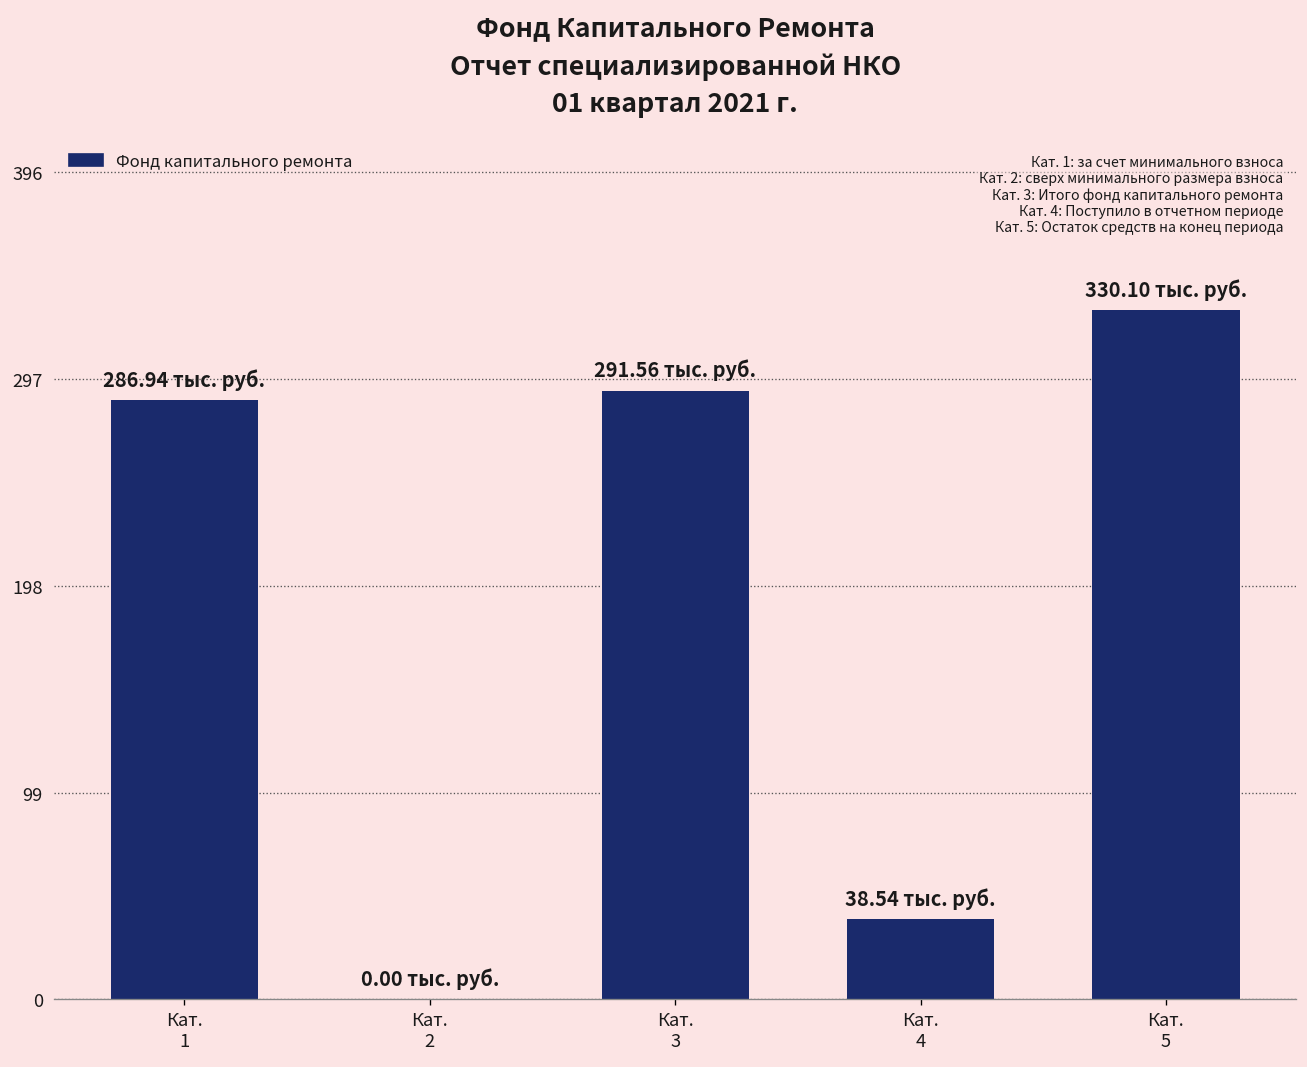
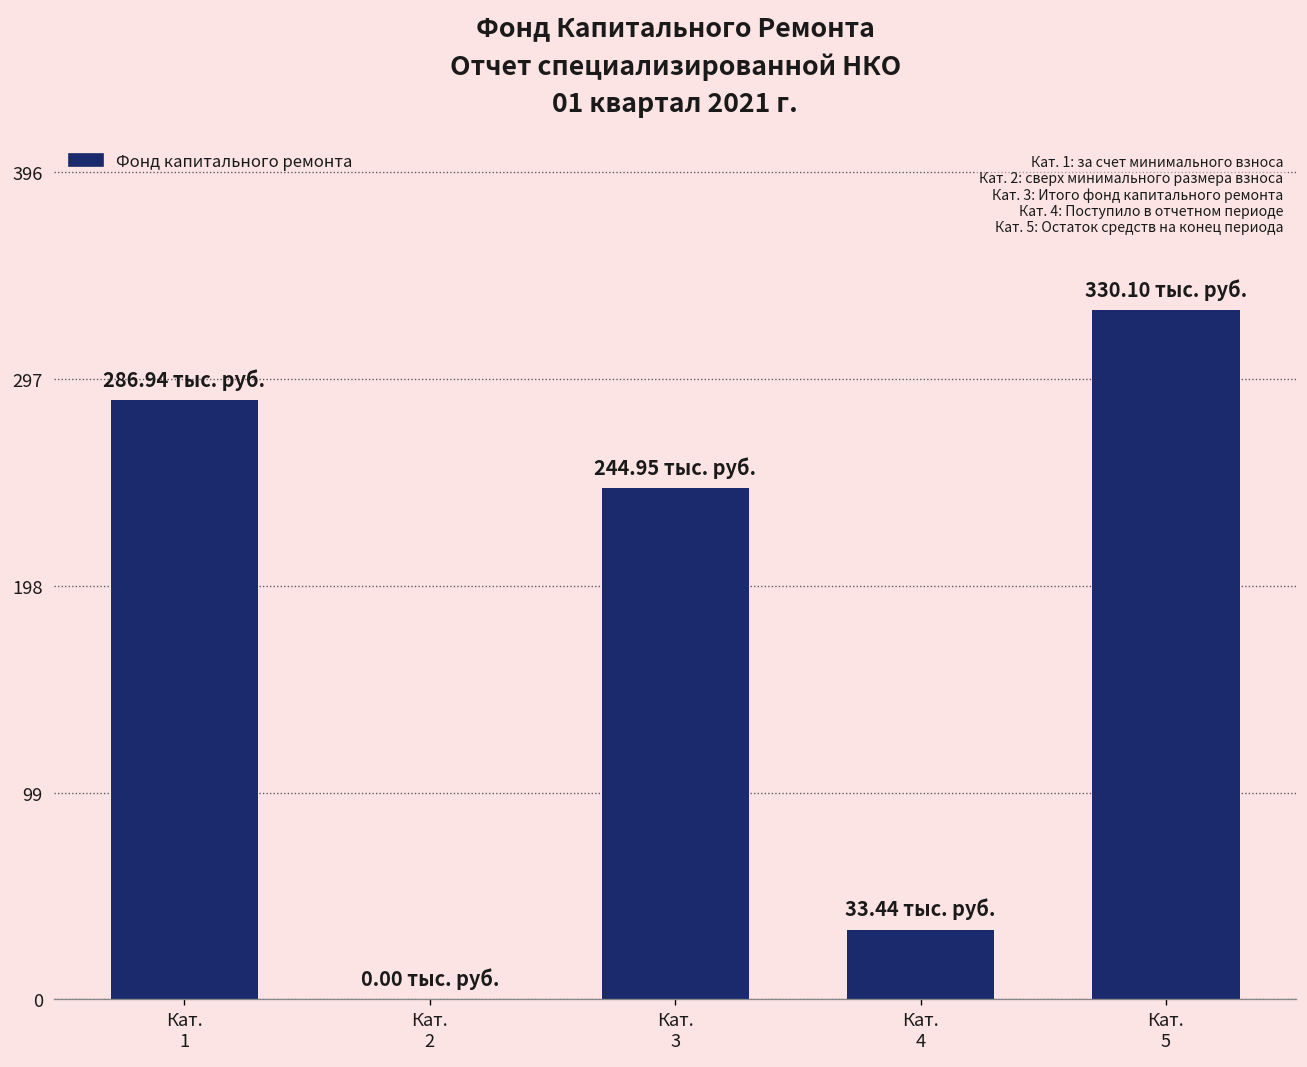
Кат. 3: 291.56 -> 244.95
Кат. 4: 38.54 -> 33.44
